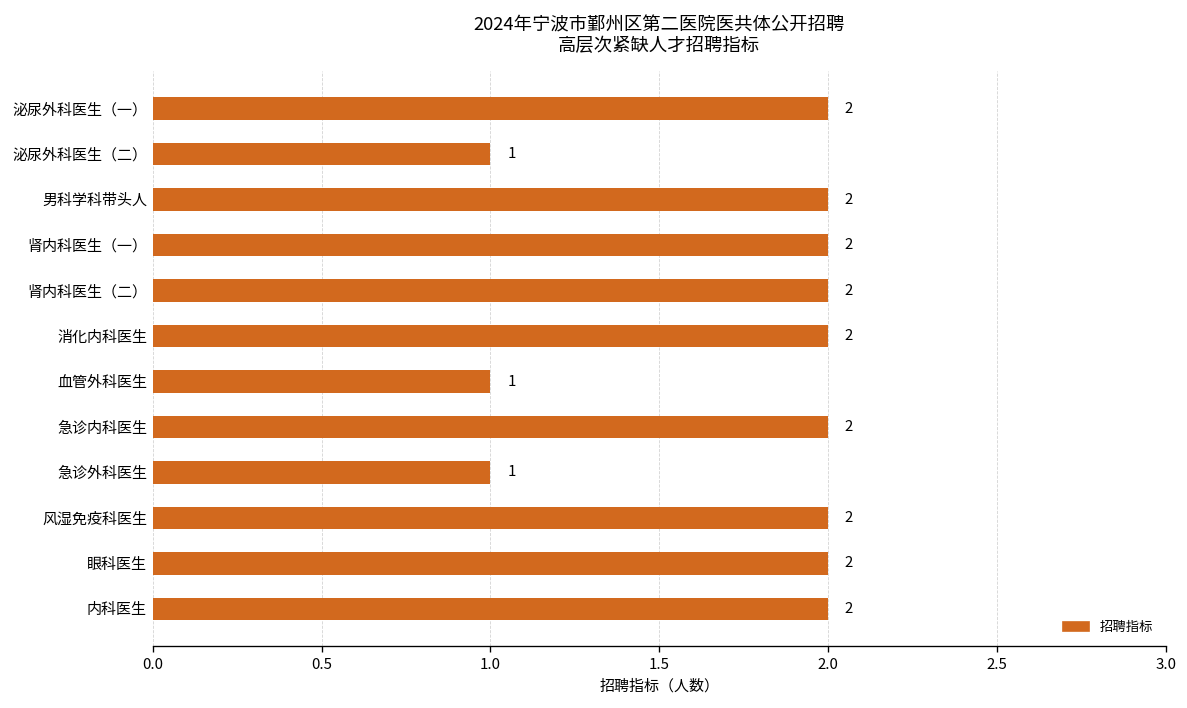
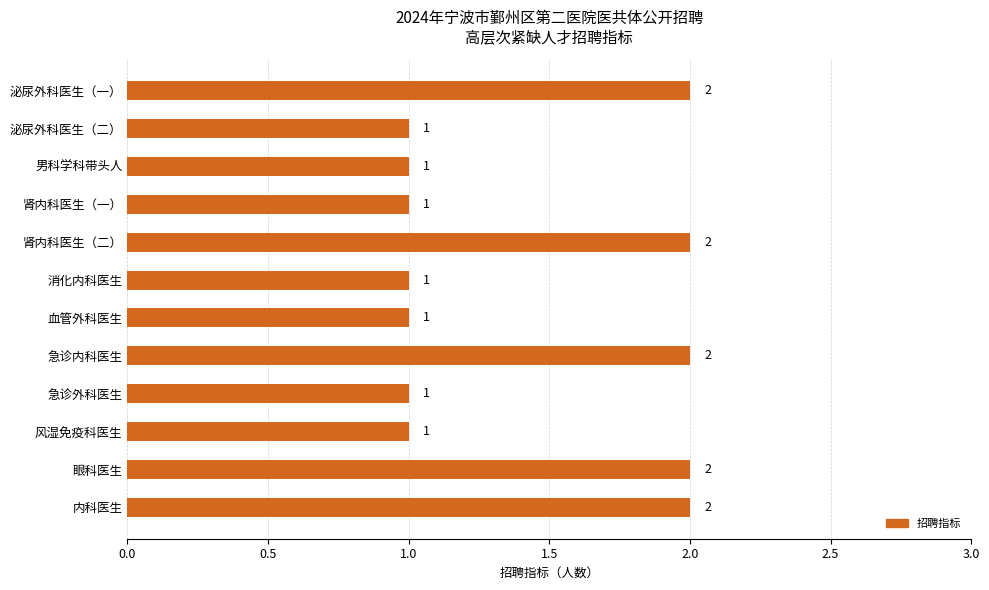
男科学科带头人: 2 -> 1
肾内科医生（一）: 2 -> 1
消化内科医生: 2 -> 1
风湿免疫科医生: 2 -> 1
